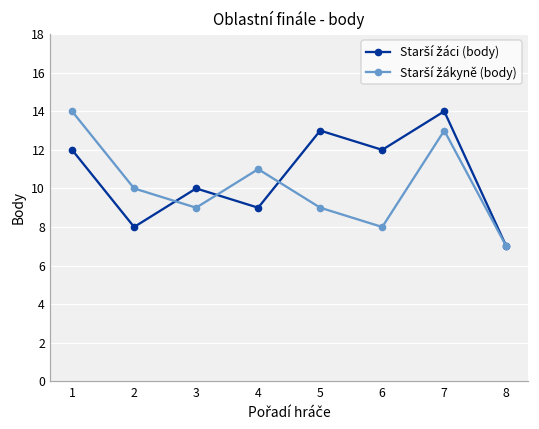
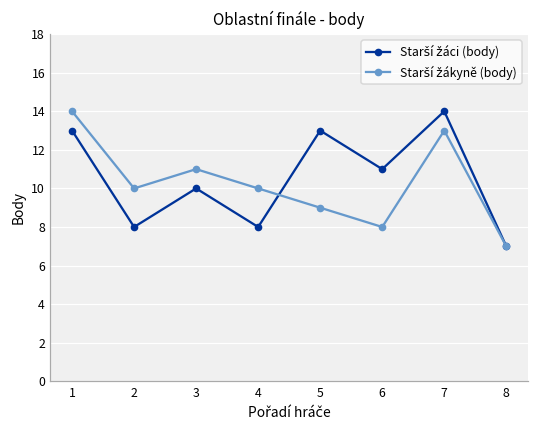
Starší žáci (body), 1: 12 -> 13
Starší žákyně (body), 3: 9 -> 11
Starší žáci (body), 4: 9 -> 8
Starší žákyně (body), 4: 11 -> 10
Starší žáci (body), 6: 12 -> 11
